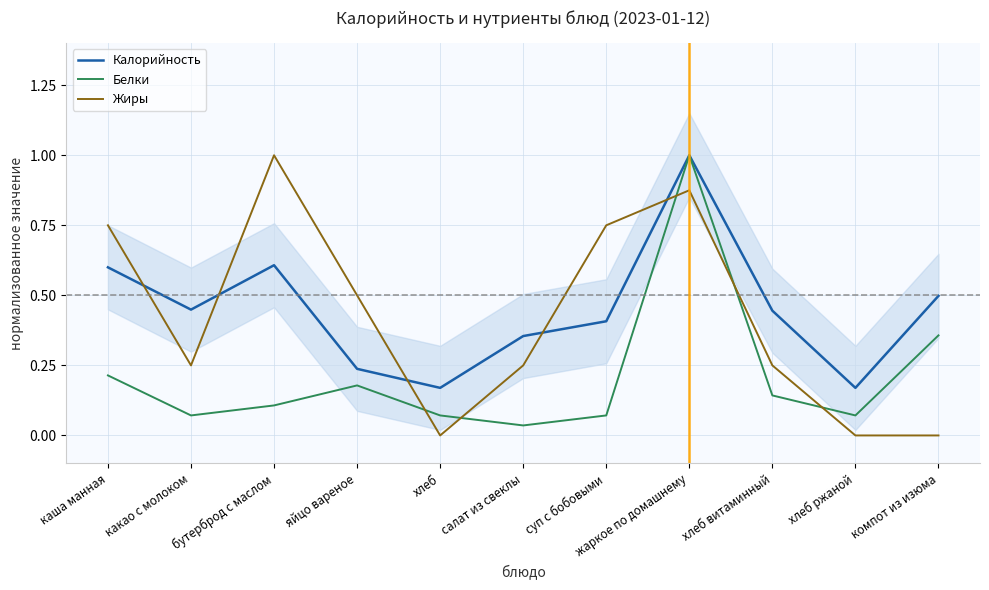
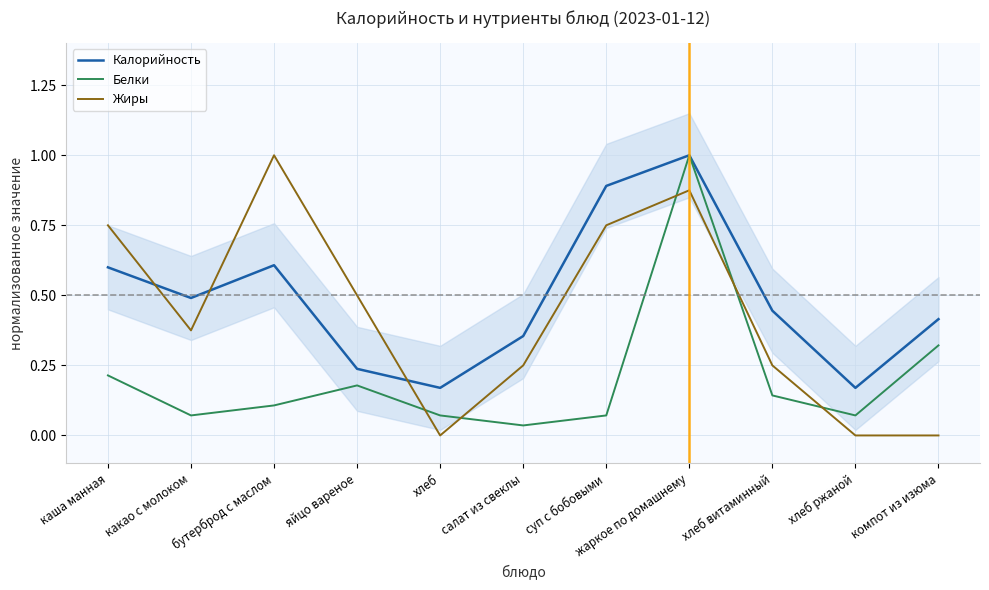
Калорийность, какао с молоком: 0.45 -> 0.49
Жиры, какао с молоком: 0.25 -> 0.38
Калорийность, суп с бобовыми: 0.41 -> 0.89
Калорийность, компот из изюма: 0.50 -> 0.42
Белки, компот из изюма: 0.36 -> 0.32
